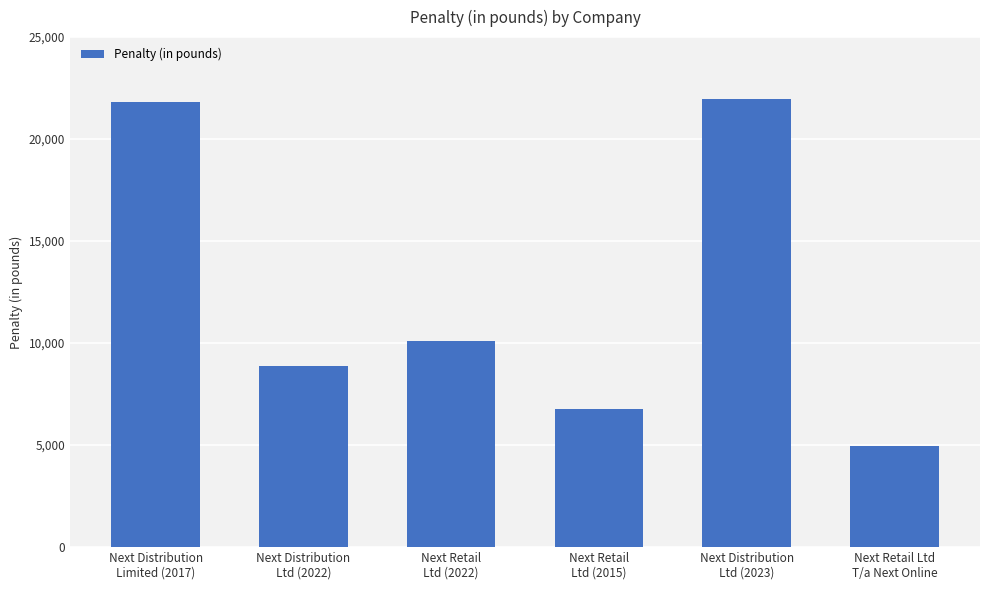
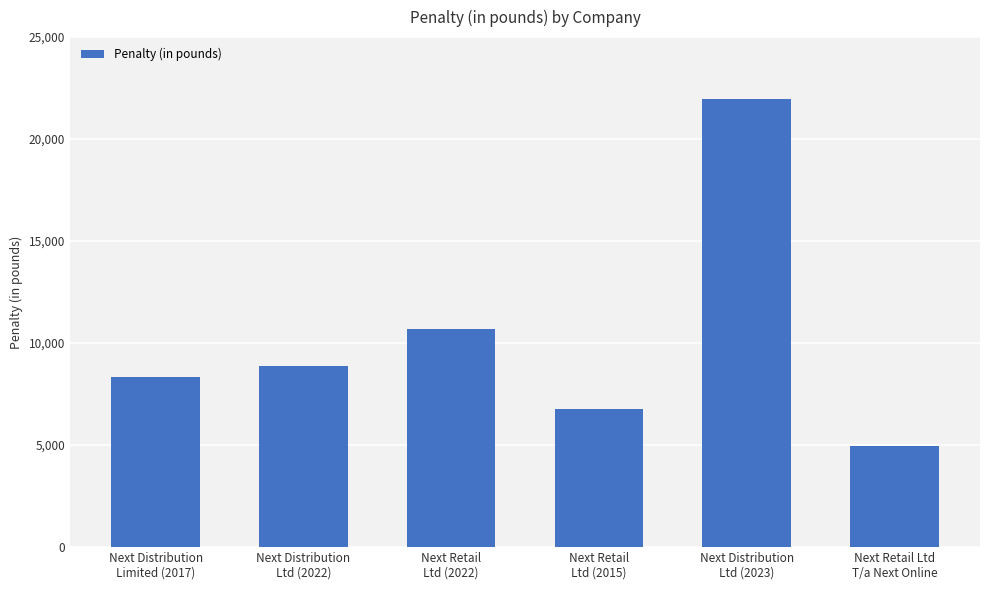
Next Distribution Limited (2017): 21,800 -> 8,300
Next Retail Ltd (2022): 10,100 -> 10,700
